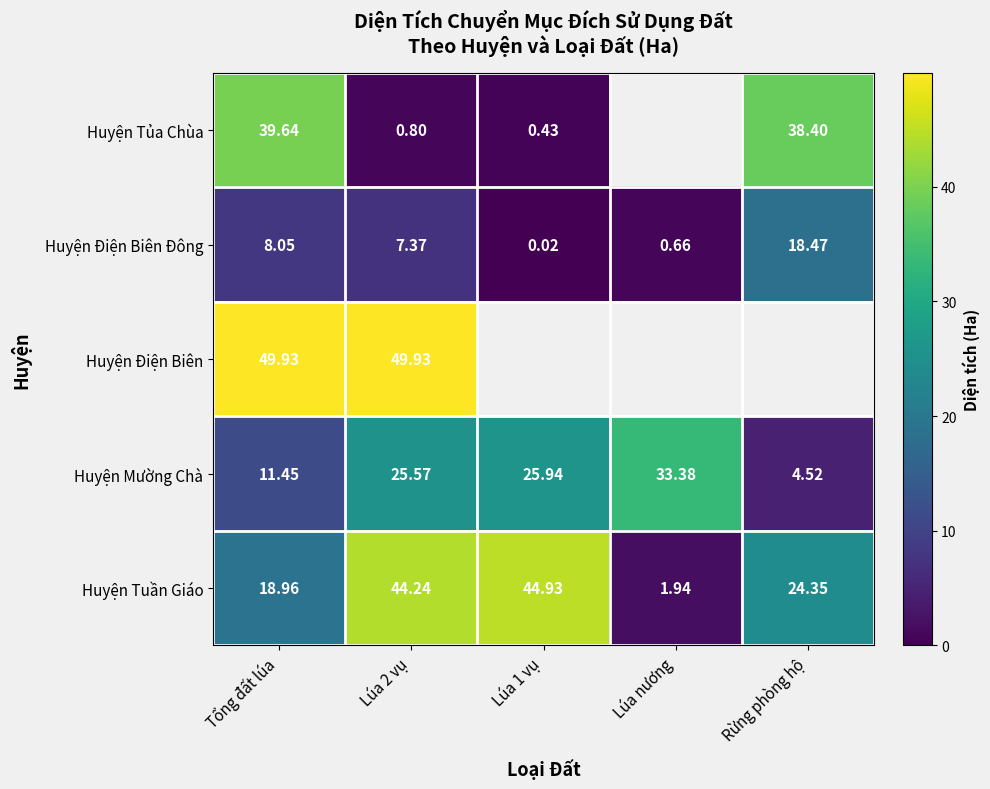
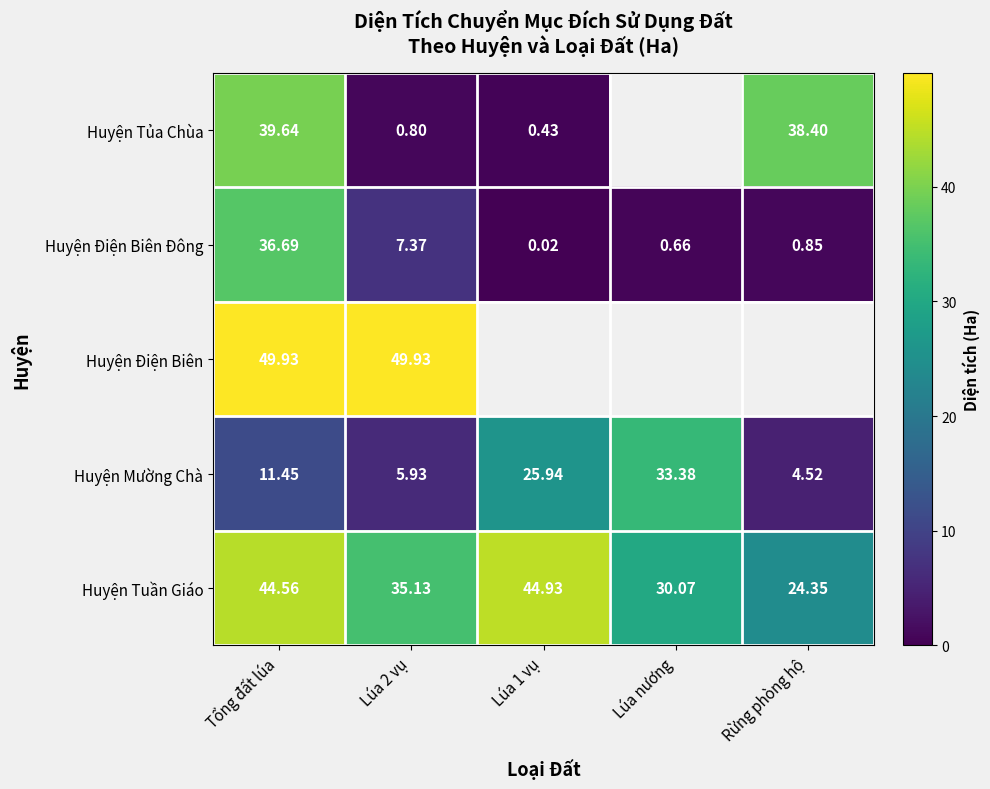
Huyện Điện Biên Đông, Tổng đất lúa: 8.05 -> 36.69
Huyện Điện Biên Đông, Rừng phòng hộ: 18.47 -> 0.85
Huyện Mường Chà, Lúa 2 vụ: 25.57 -> 5.93
Huyện Tuần Giáo, Tổng đất lúa: 18.96 -> 44.56
Huyện Tuần Giáo, Lúa 2 vụ: 44.24 -> 35.13
Huyện Tuần Giáo, Lúa nương: 1.94 -> 30.07
